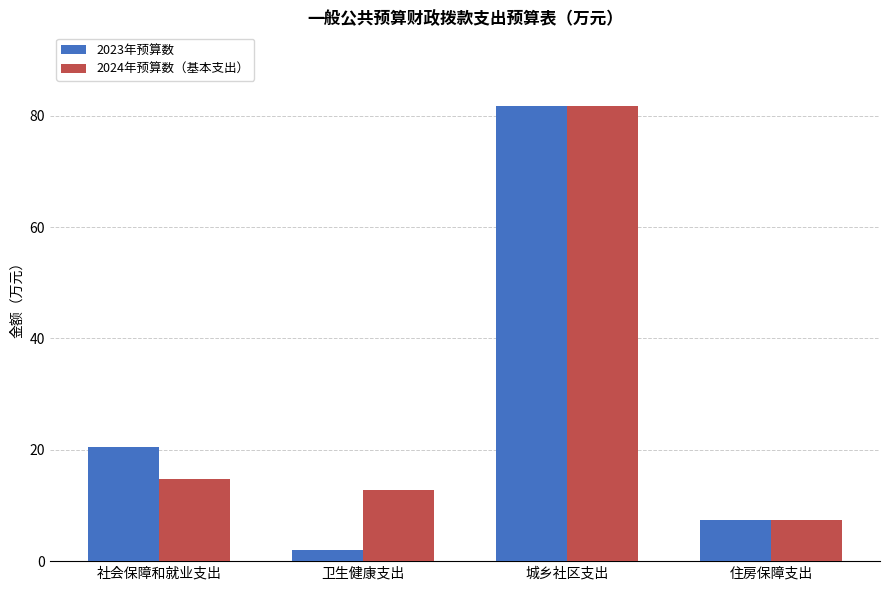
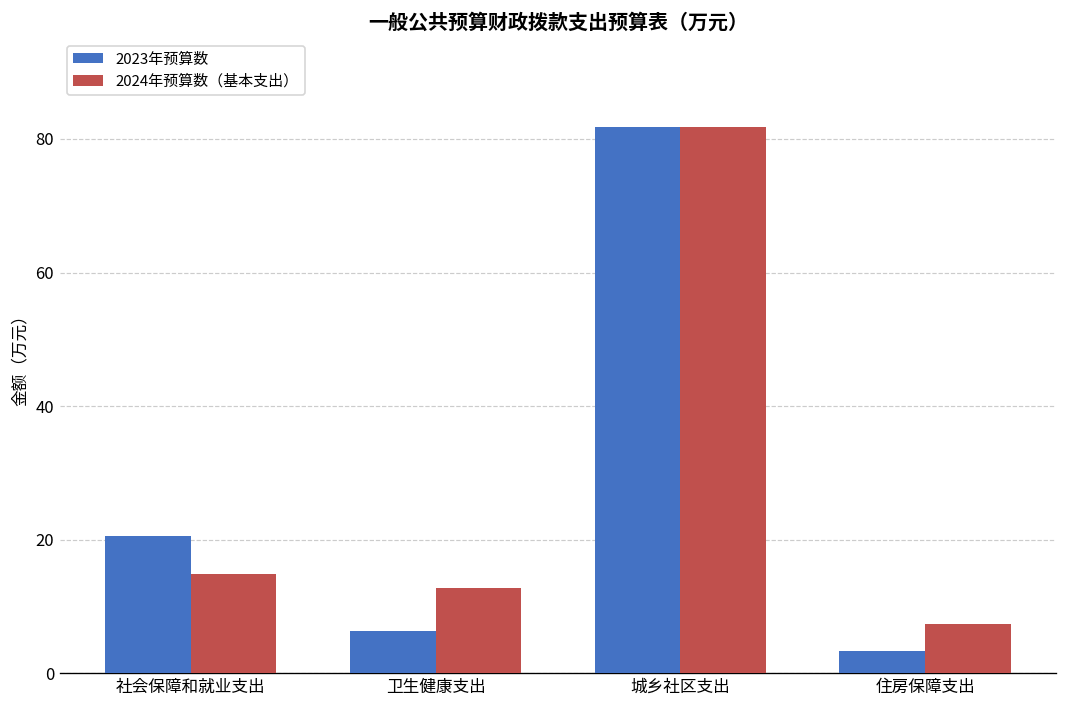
2023年预算数, 卫生健康支出: 2 -> 6
2023年预算数, 住房保障支出: 7 -> 3
